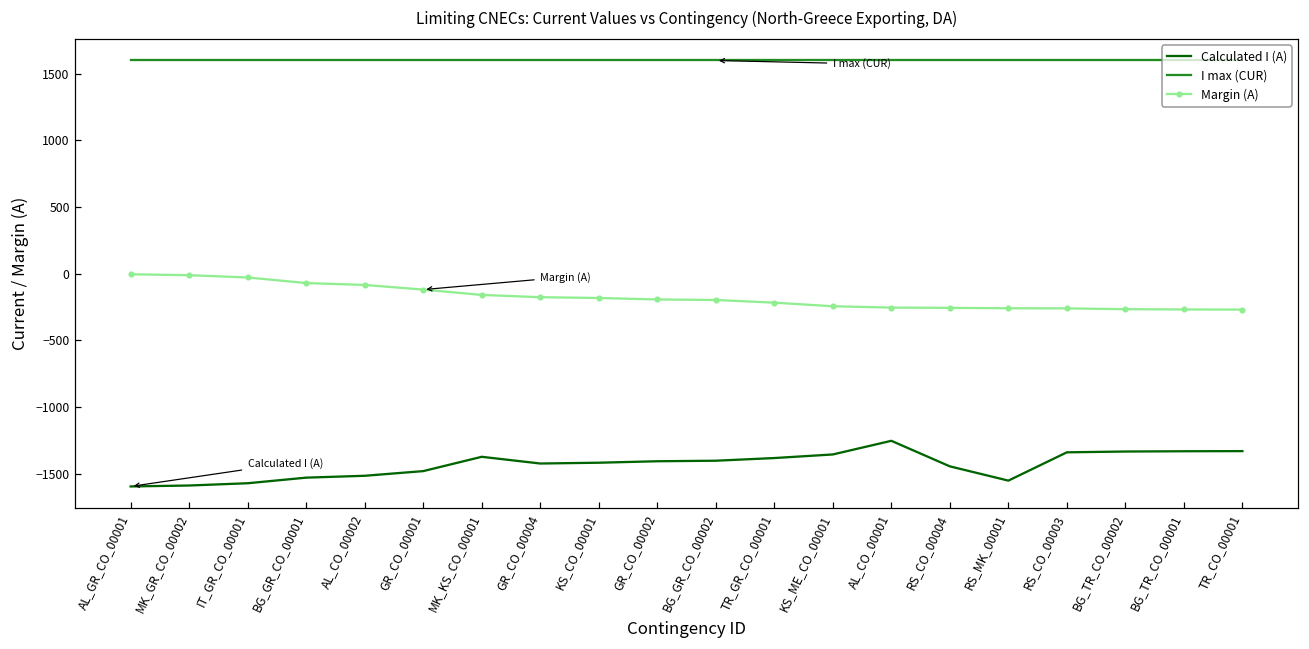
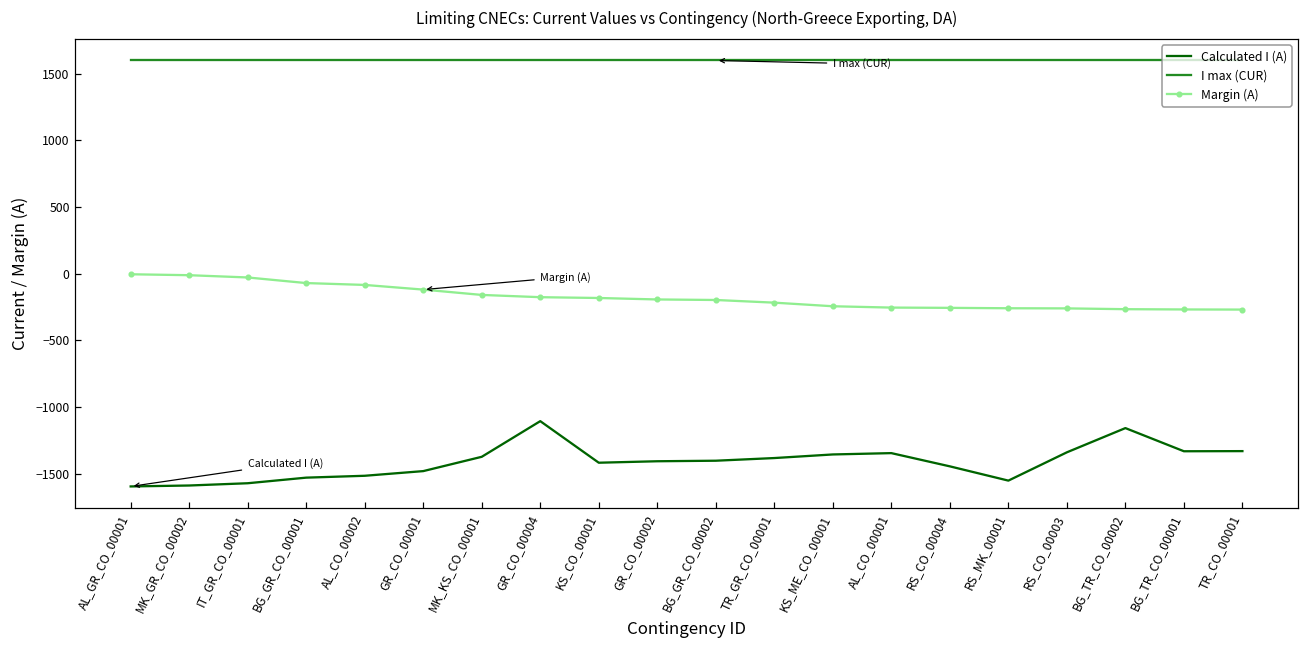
Calculated I (A), GR_CO_00004: -1420 -> -1110
Calculated I (A), AL_CO_00001: -1250 -> -1350
Calculated I (A), BG_TR_CO_00002: -1330 -> -1160
